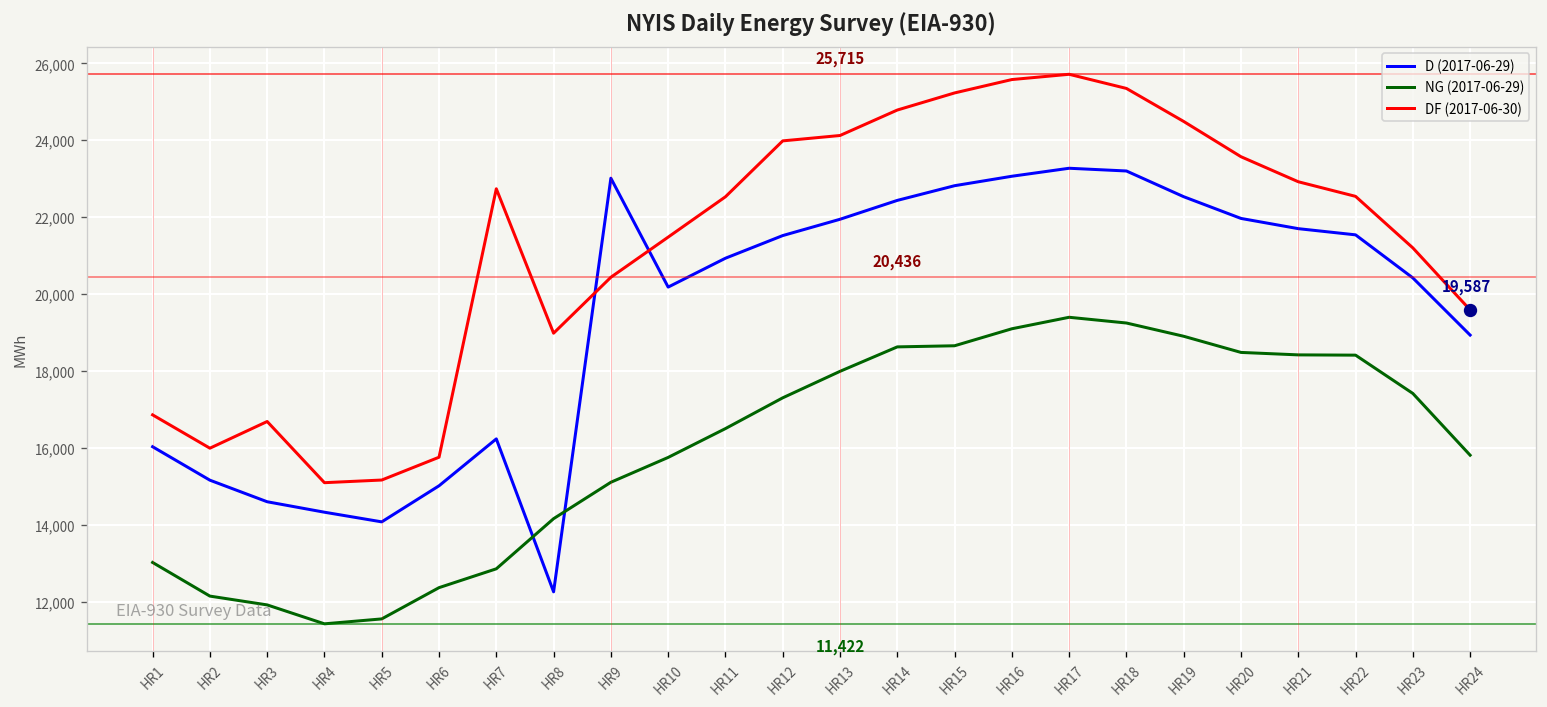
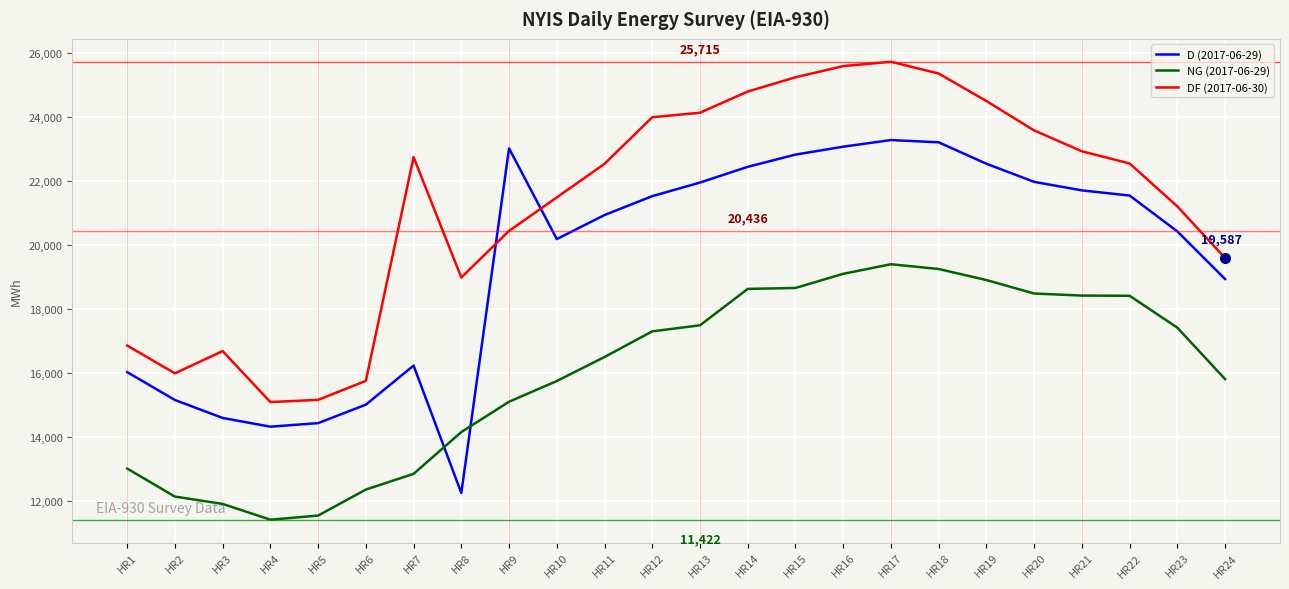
D (2017-06-29), HR5: 14,100 -> 14,400
NG (2017-06-29), HR13: 18,000 -> 17,500
